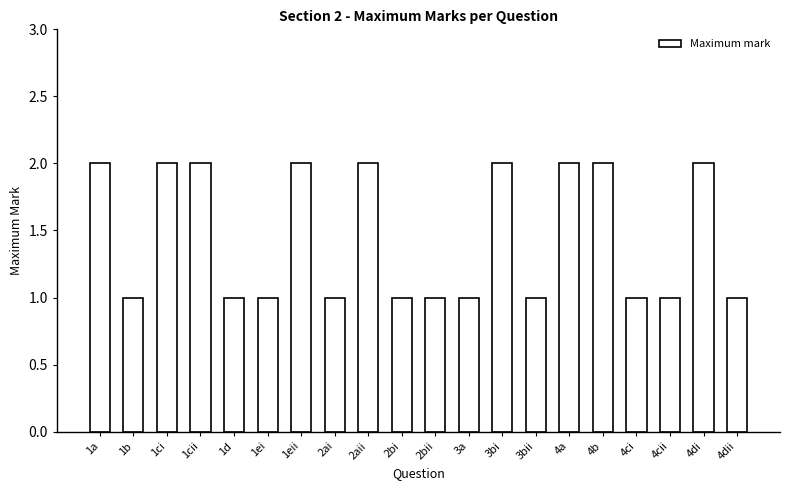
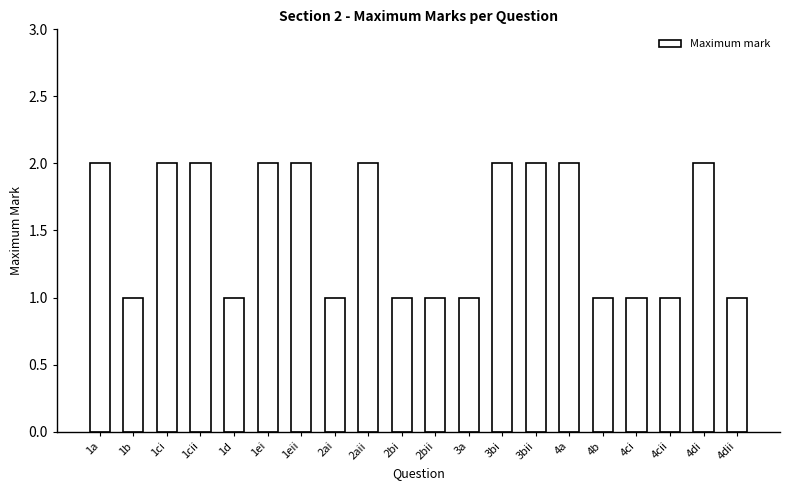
1ei: 1 -> 2
3bii: 1 -> 2
4b: 2 -> 1
